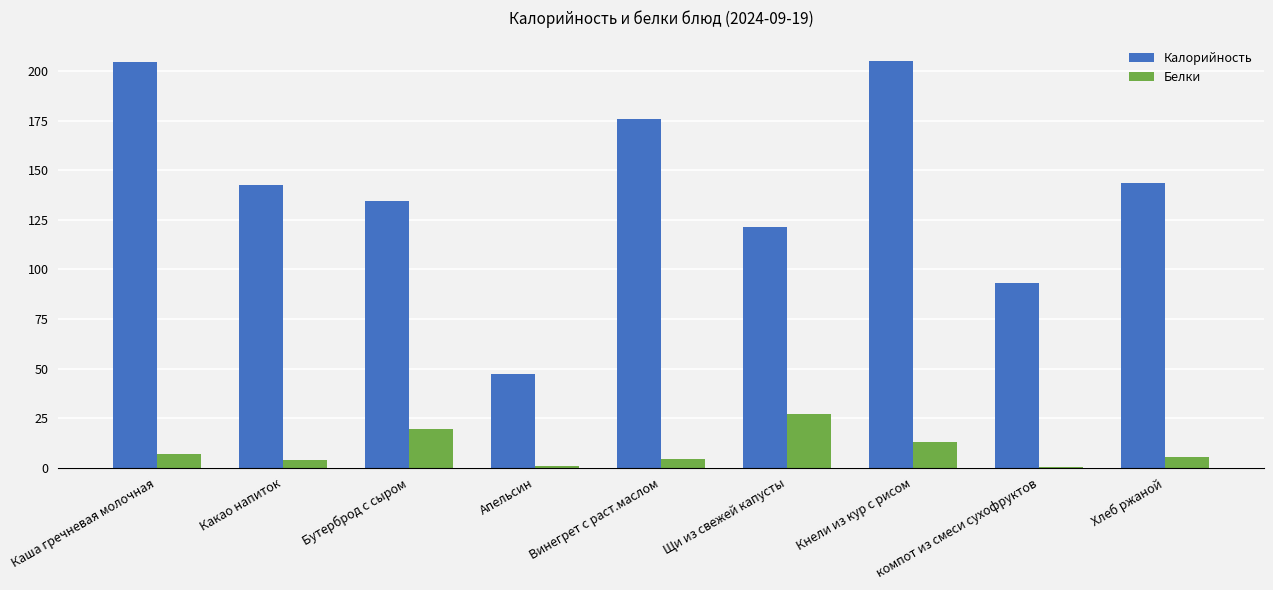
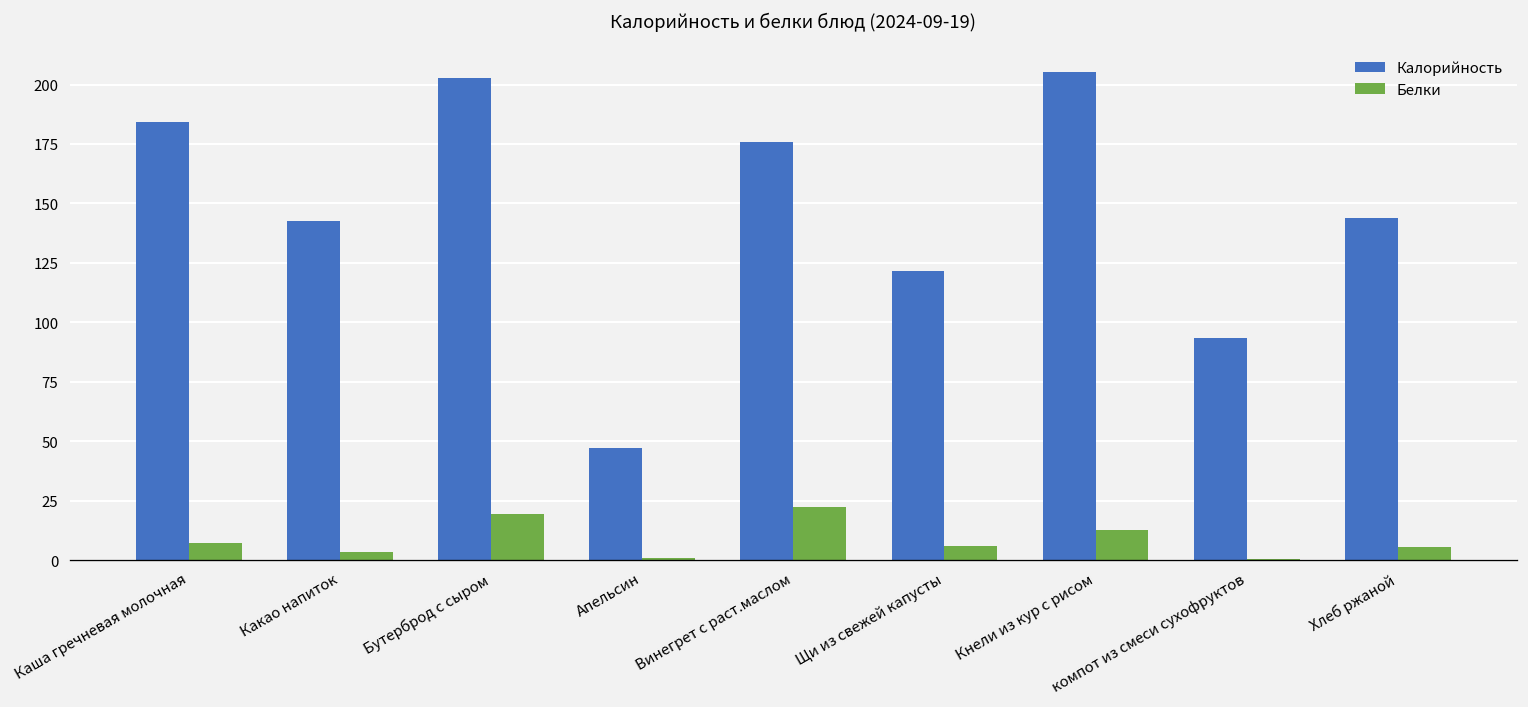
Калорийность, Каша гречневая молочная: 205 -> 184
Калорийность, Бутерброд с сыром: 135 -> 203
Белки, Винегрет с раст.маслом: 5 -> 22
Белки, Щи из свежей капусты: 27 -> 6
